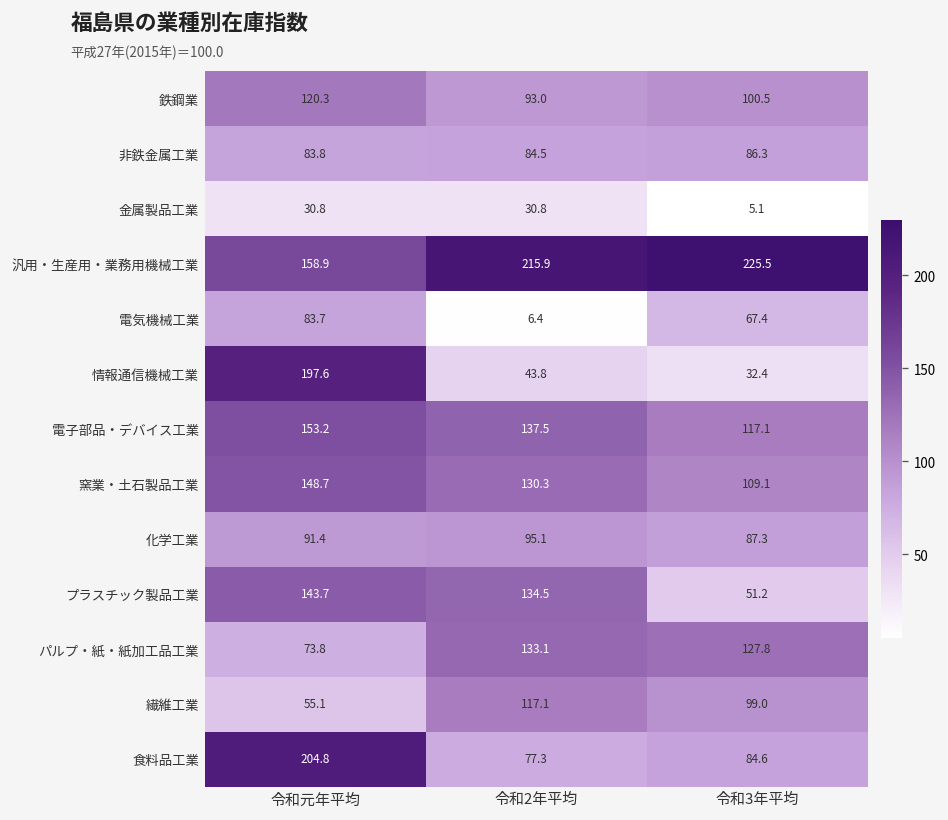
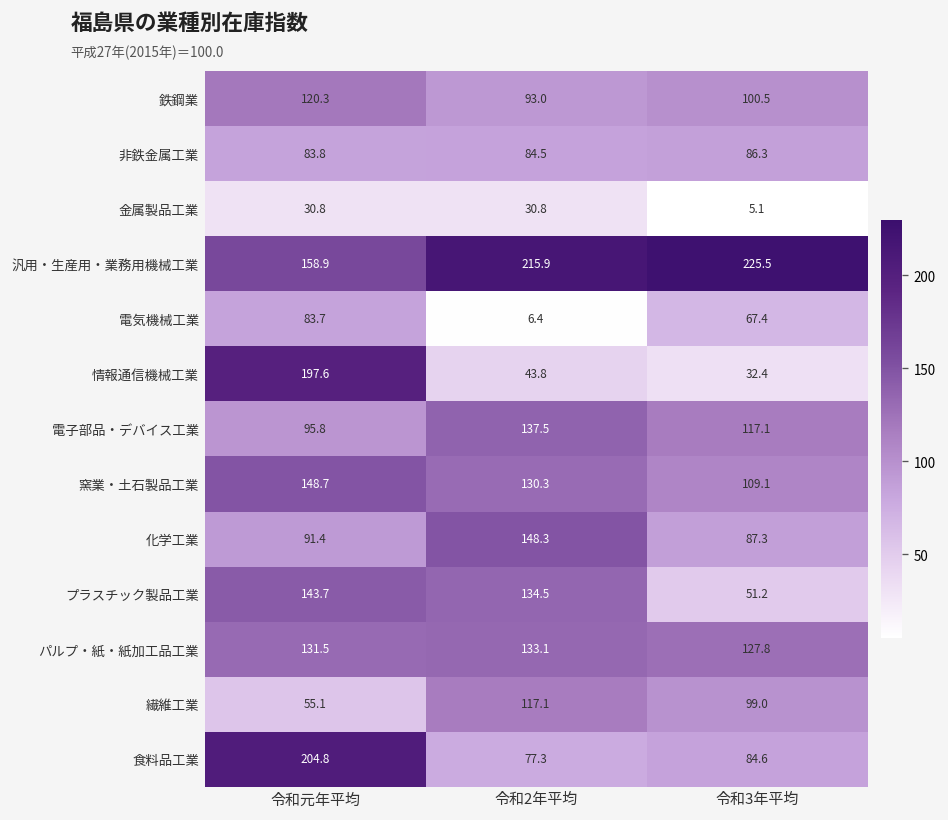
電子部品・デバイス工業, 令和元年平均: 153.2 -> 95.8
化学工業, 令和2年平均: 95.1 -> 148.3
パルプ・紙・紙加工品工業, 令和元年平均: 73.8 -> 131.5
